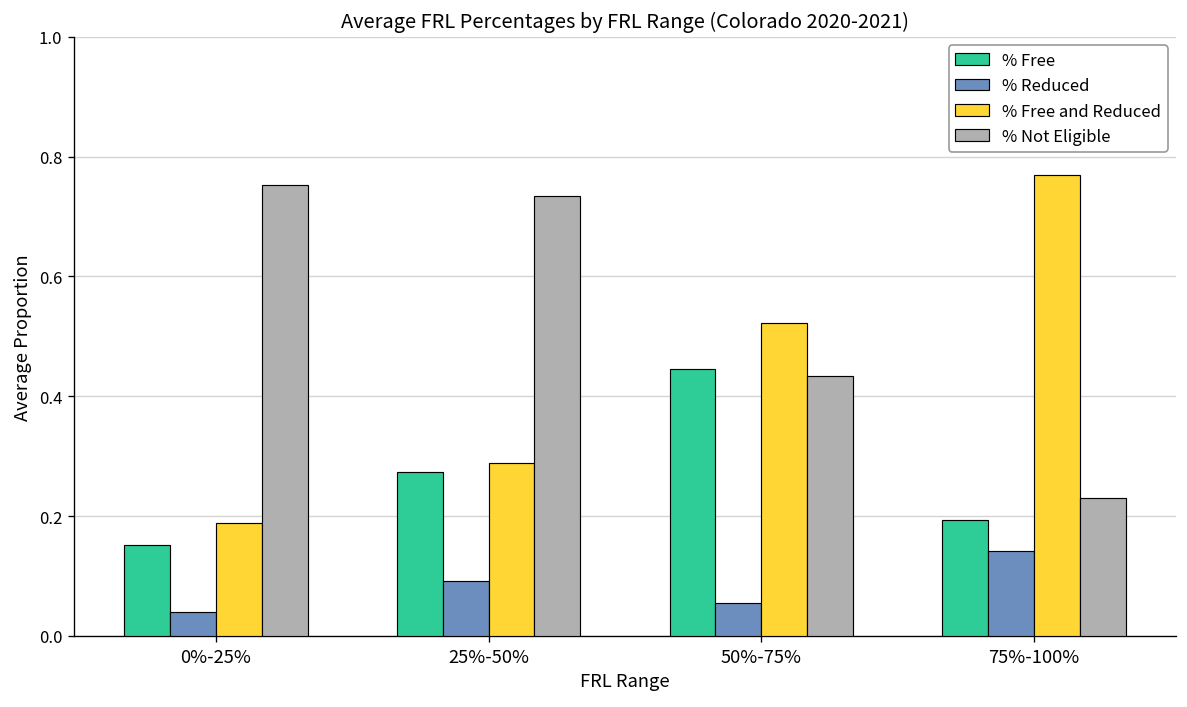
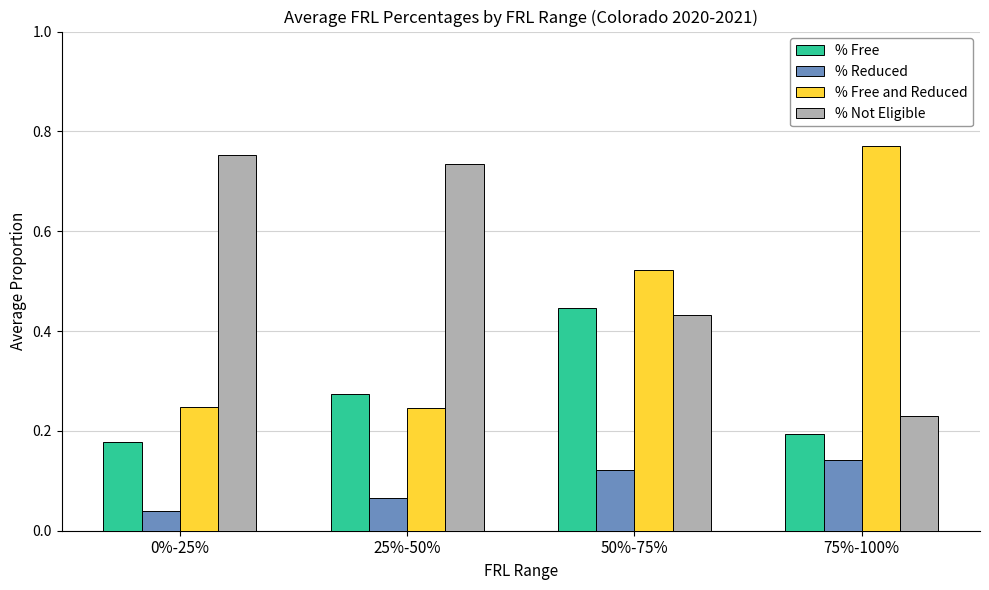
% Free, 0%-25%: 0.15 -> 0.18
% Free and Reduced, 0%-25%: 0.19 -> 0.25
% Reduced, 25%-50%: 0.09 -> 0.07
% Free and Reduced, 25%-50%: 0.29 -> 0.25
% Reduced, 50%-75%: 0.06 -> 0.12
